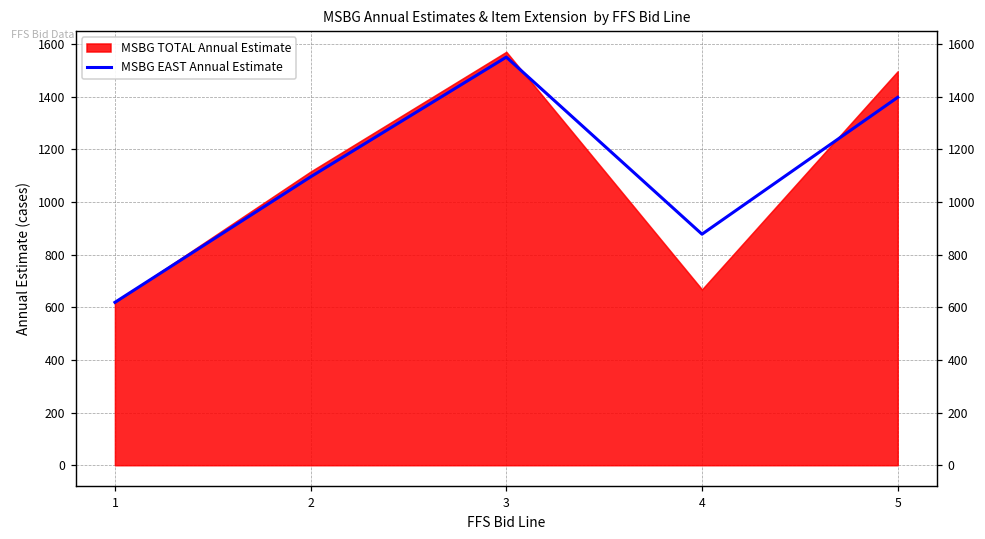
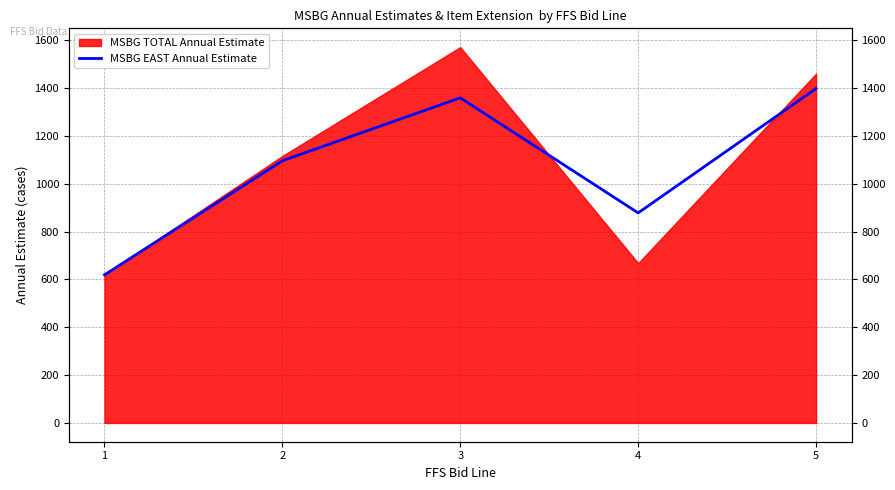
MSBG EAST Annual Estimate, 3: 1550 -> 1360
MSBG TOTAL Annual Estimate, 5: 1500 -> 1460
